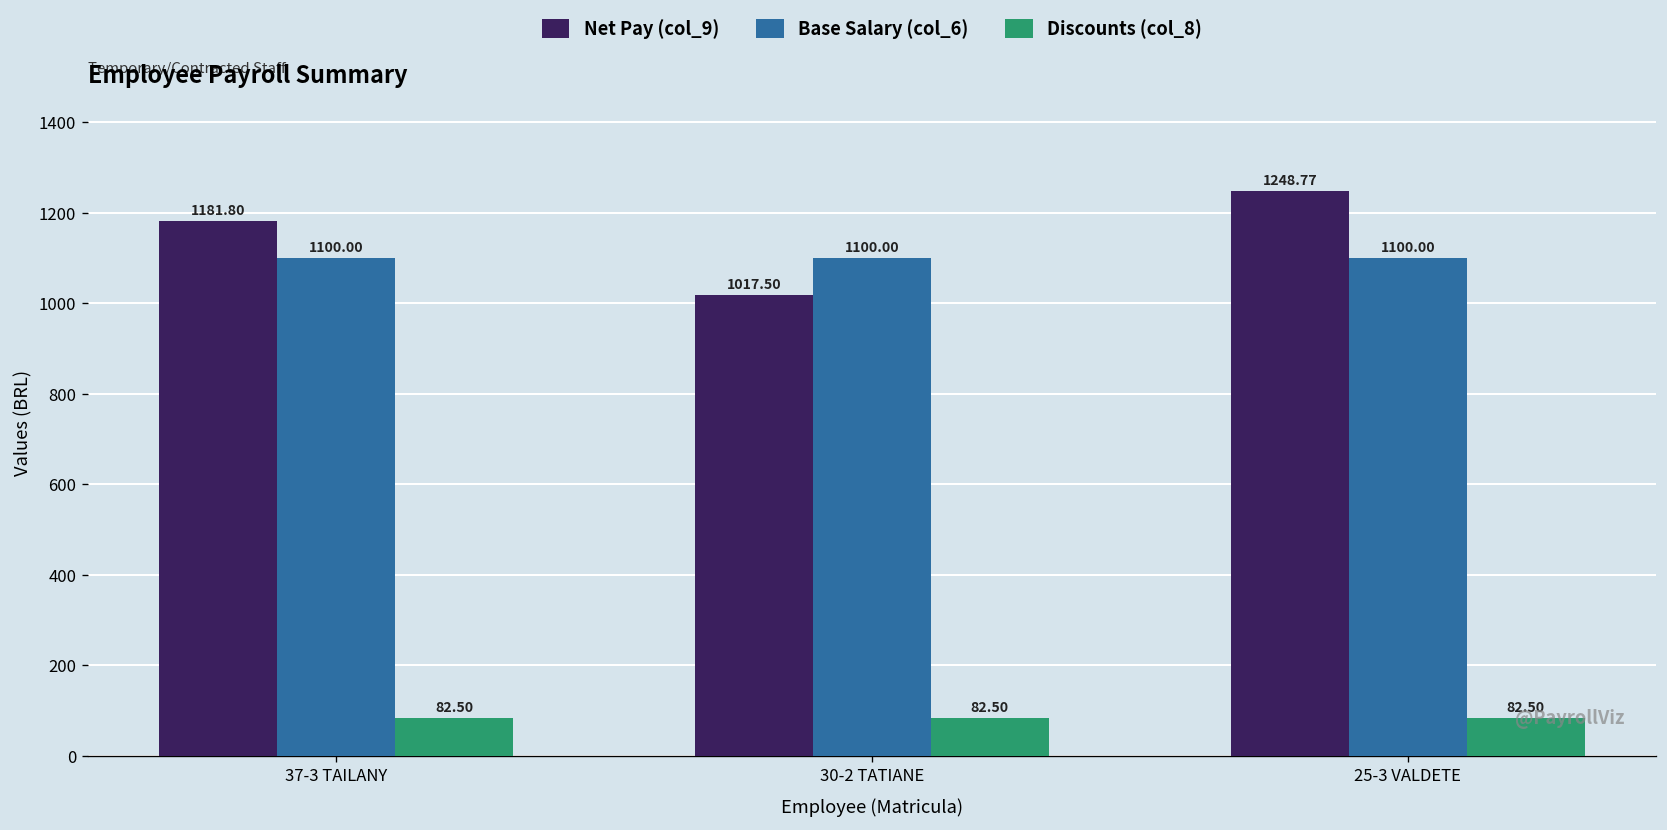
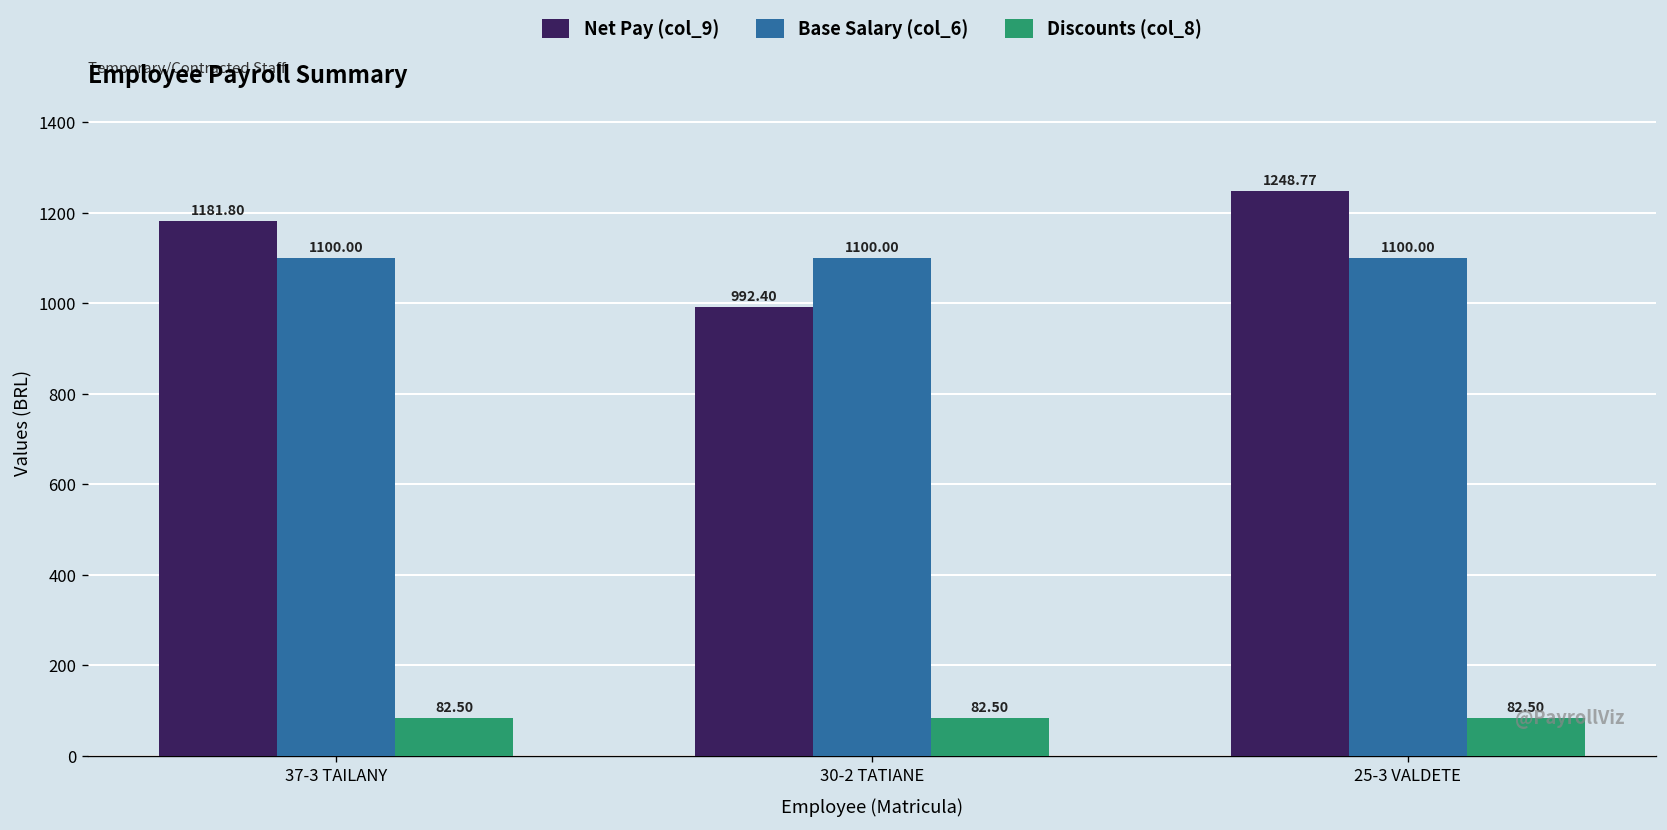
Net Pay (col_9), 30-2 TATIANE: 1017.50 -> 992.40
